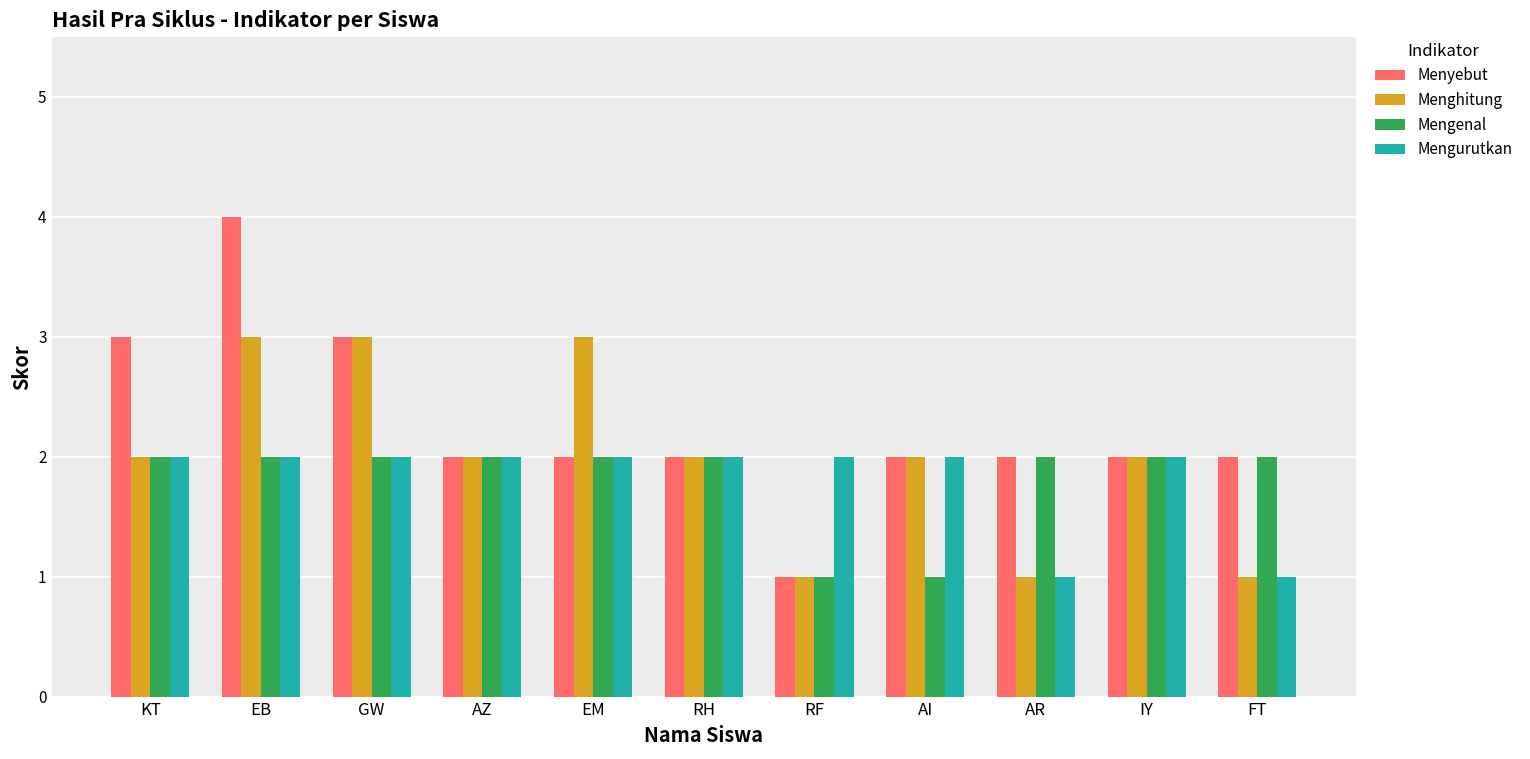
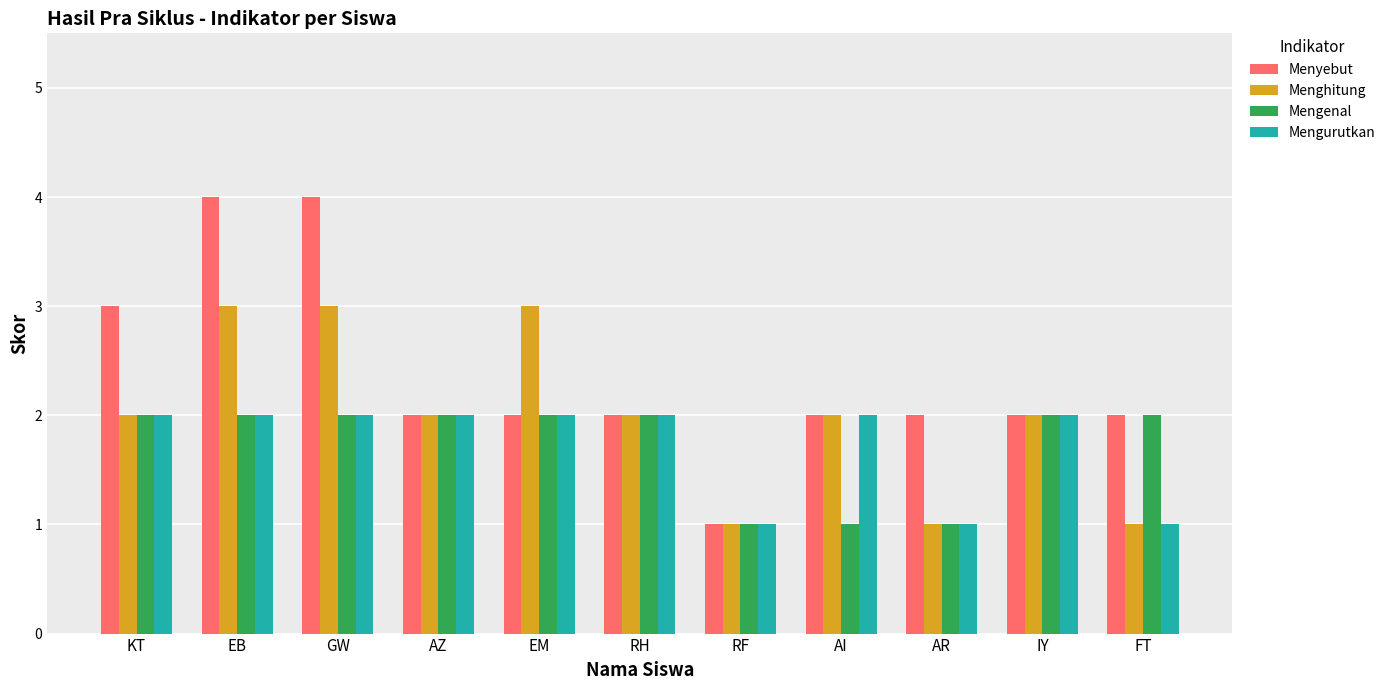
Menyebut, GW: 3 -> 4
Mengurutkan, RF: 2 -> 1
Mengenal, AR: 2 -> 1
